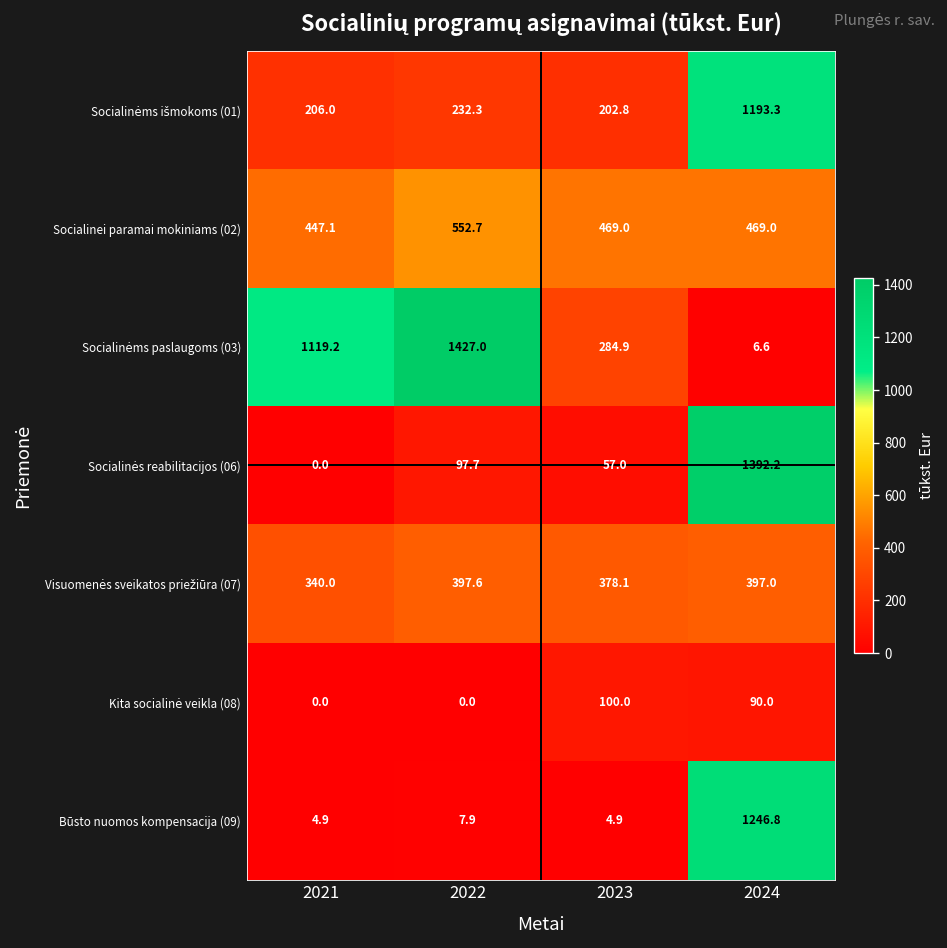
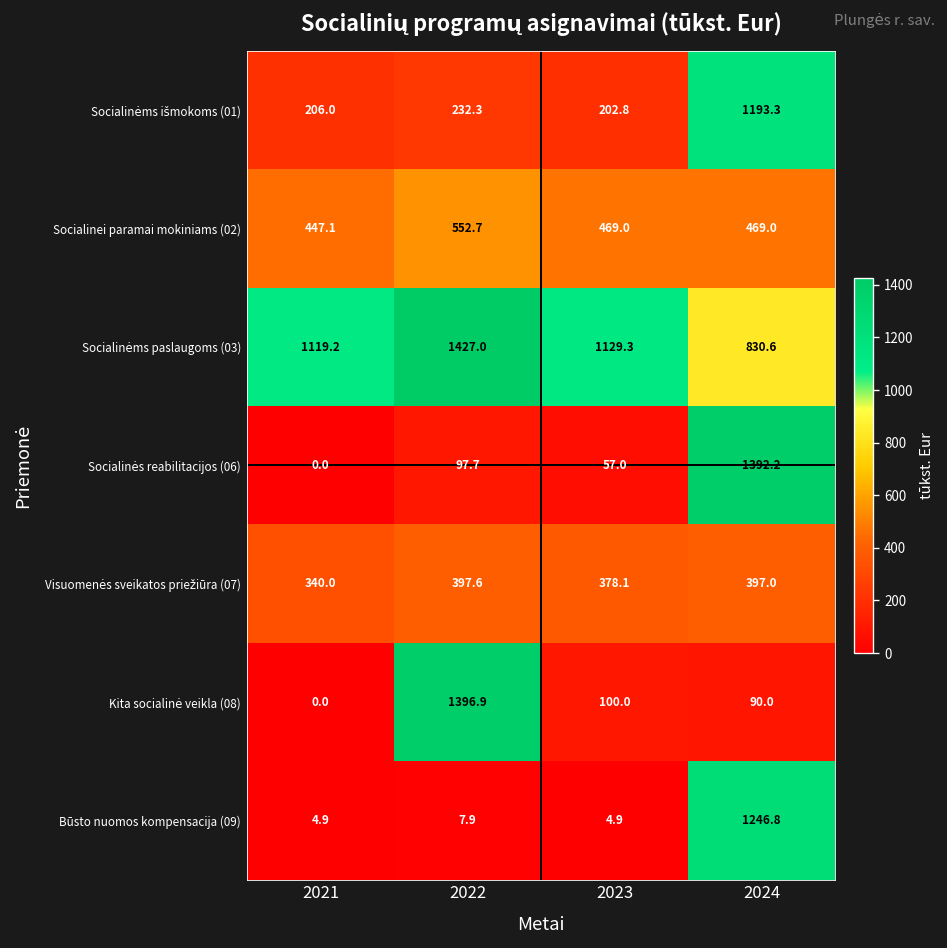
Socialinėms paslaugoms (03), 2023: 284.9 -> 1129.3
Socialinėms paslaugoms (03), 2024: 6.6 -> 830.6
Kita socialinė veikla (08), 2022: 0.0 -> 1396.9
